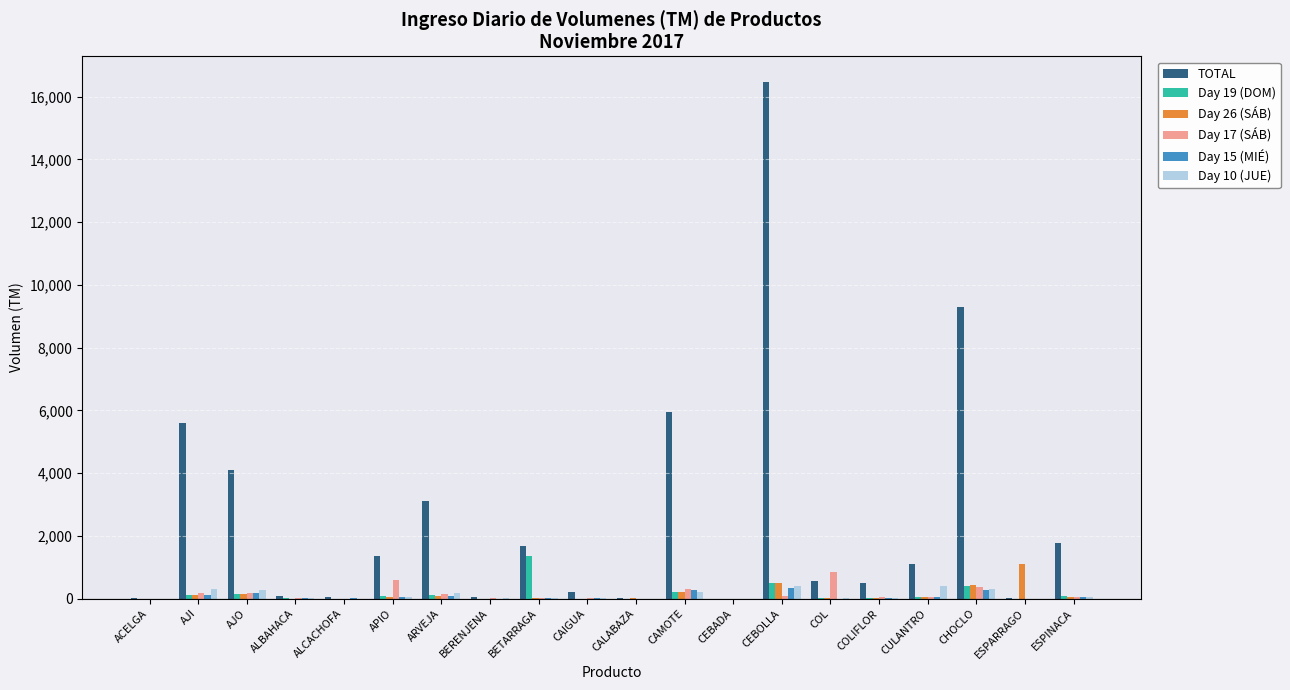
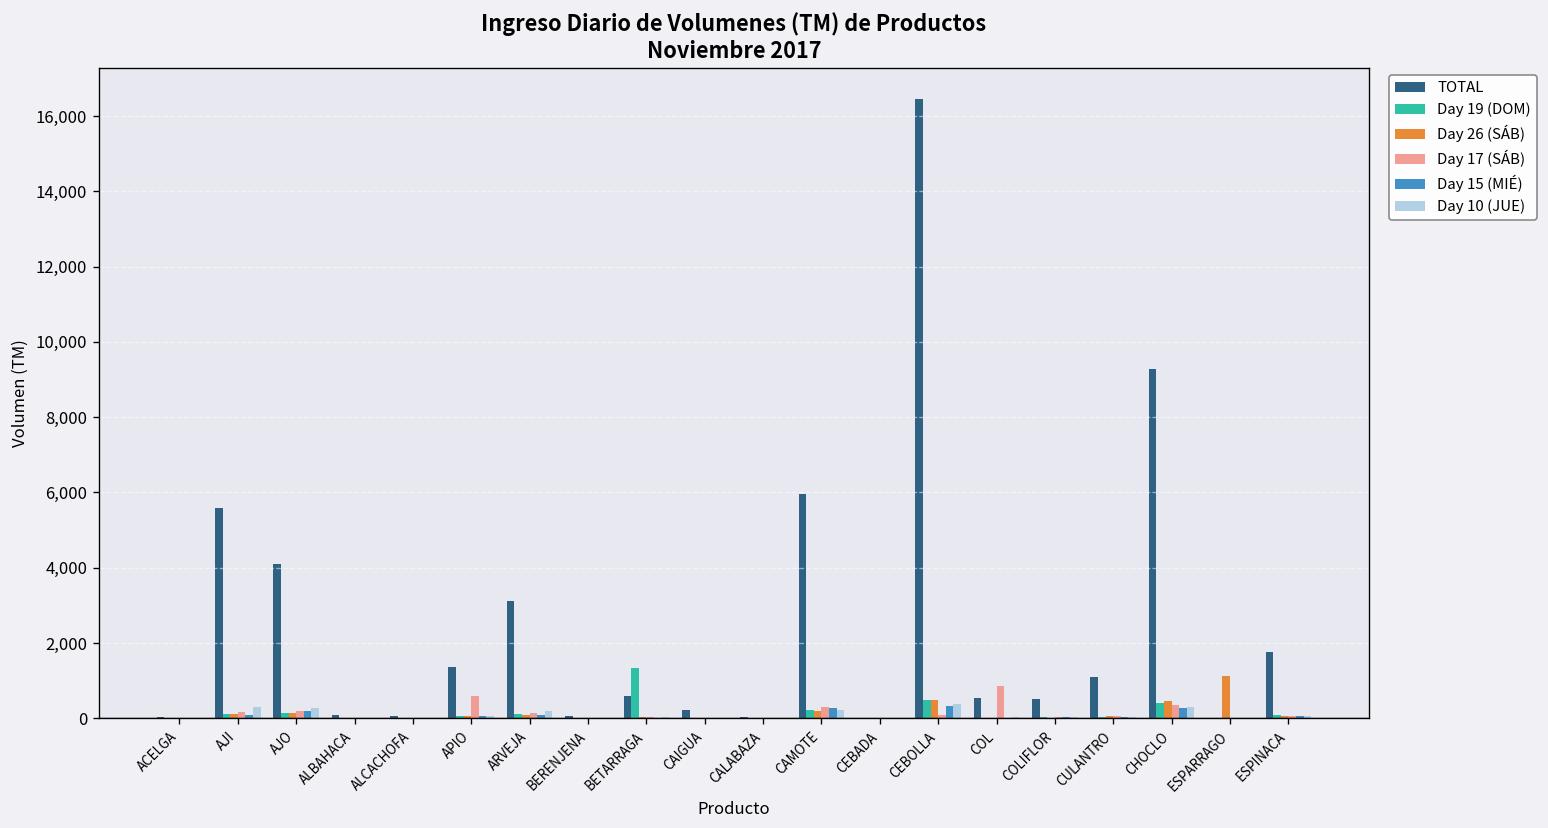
TOTAL, BETARRAGA: 1,700 -> 600
Day 10 (JUE), CULANTRO: 400 -> 0
